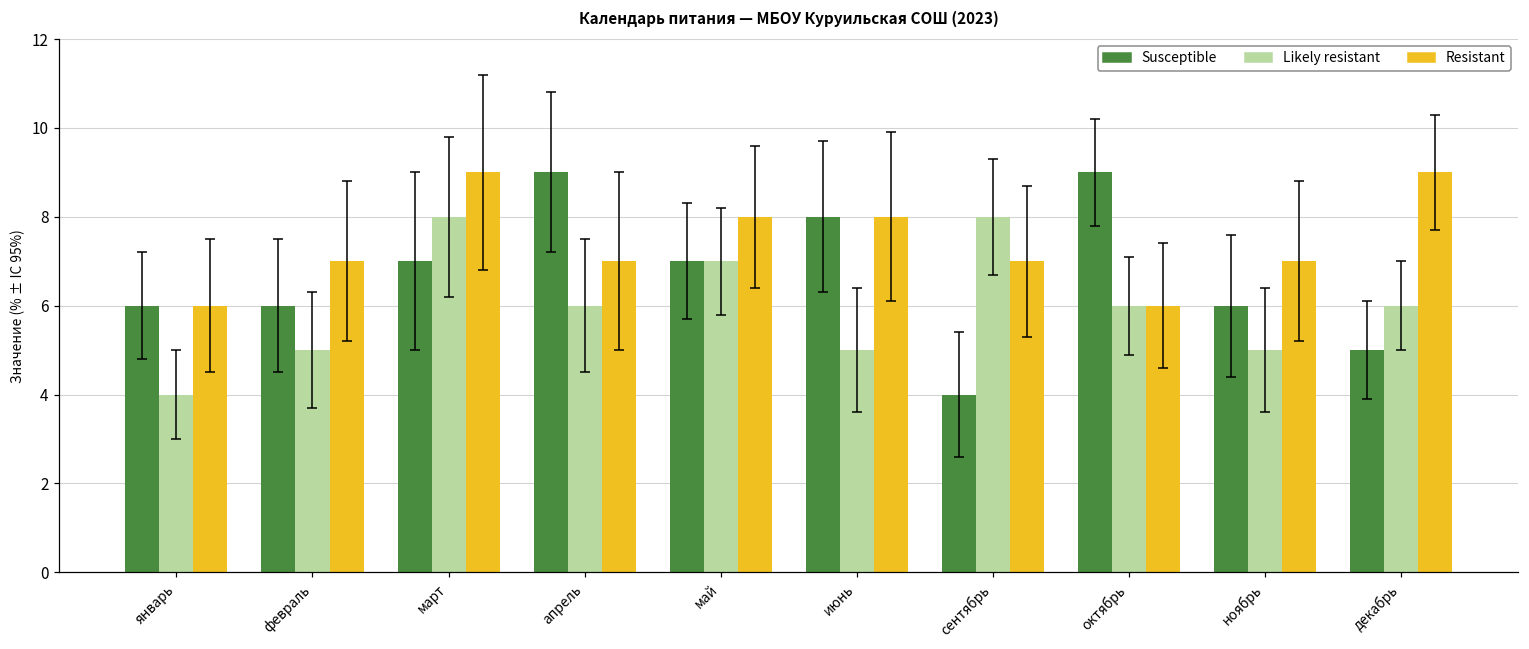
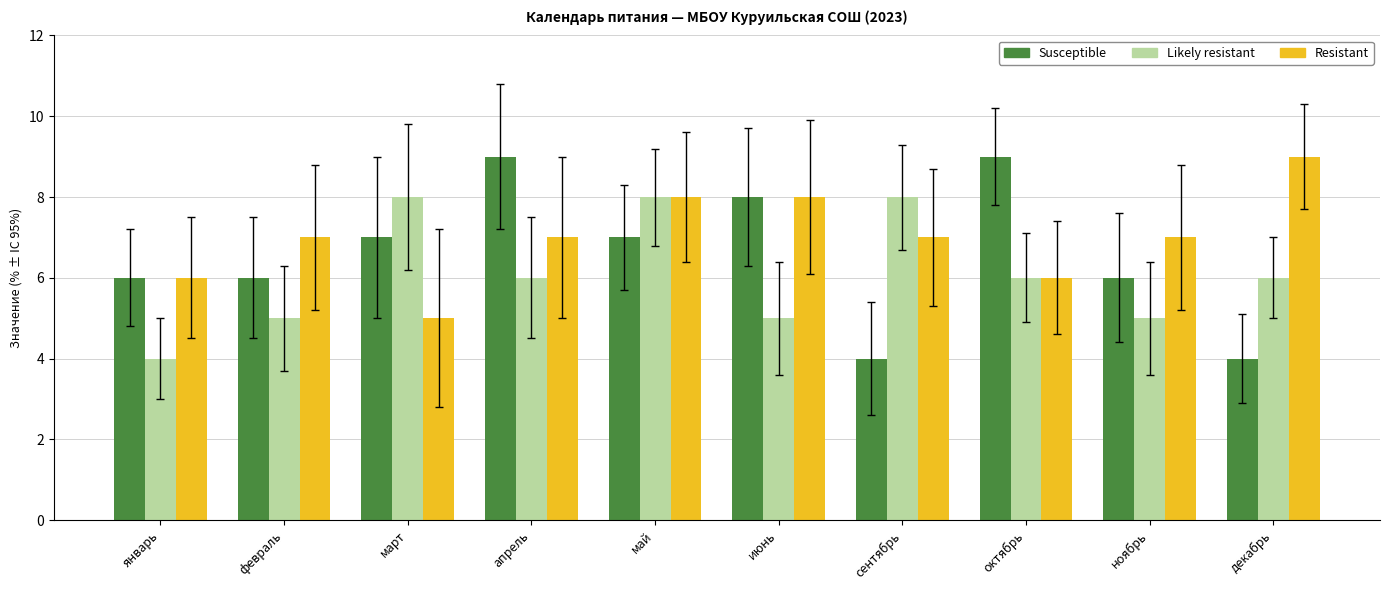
Resistant, март: 9 -> 5
Likely resistant, май: 7 -> 8
Susceptible, декабрь: 5 -> 4
